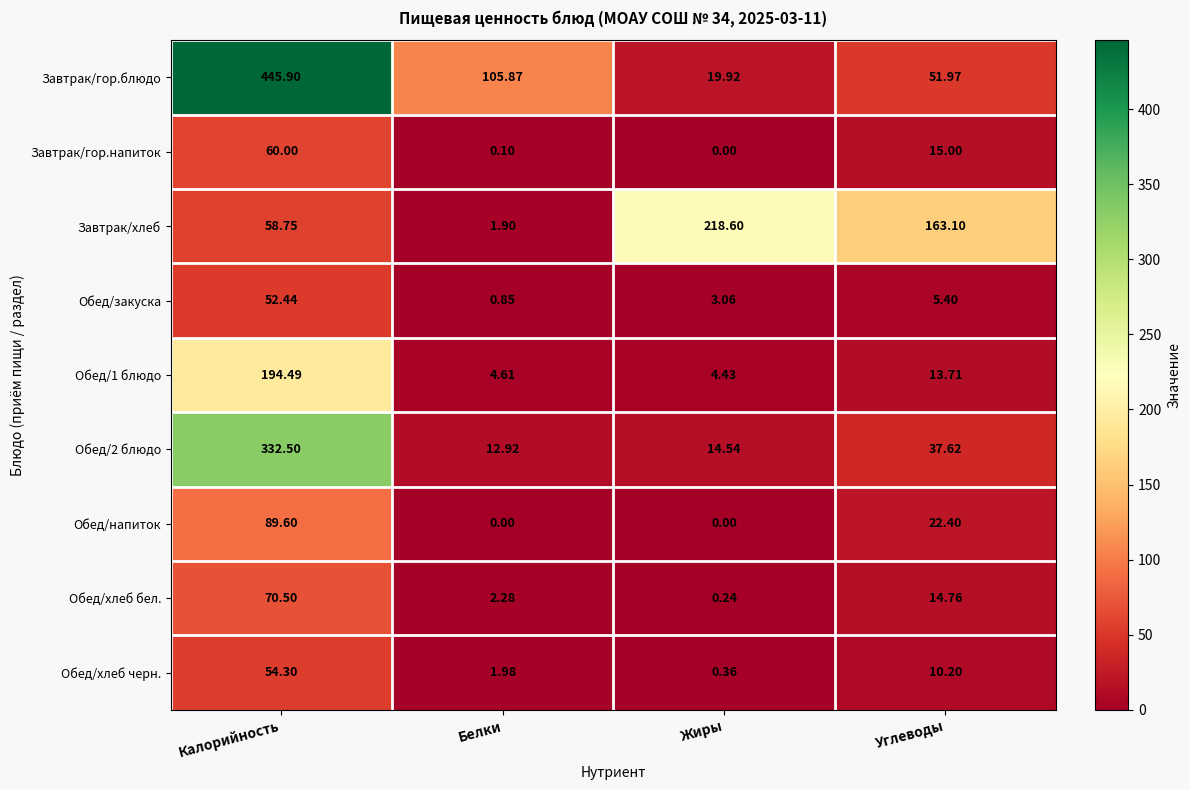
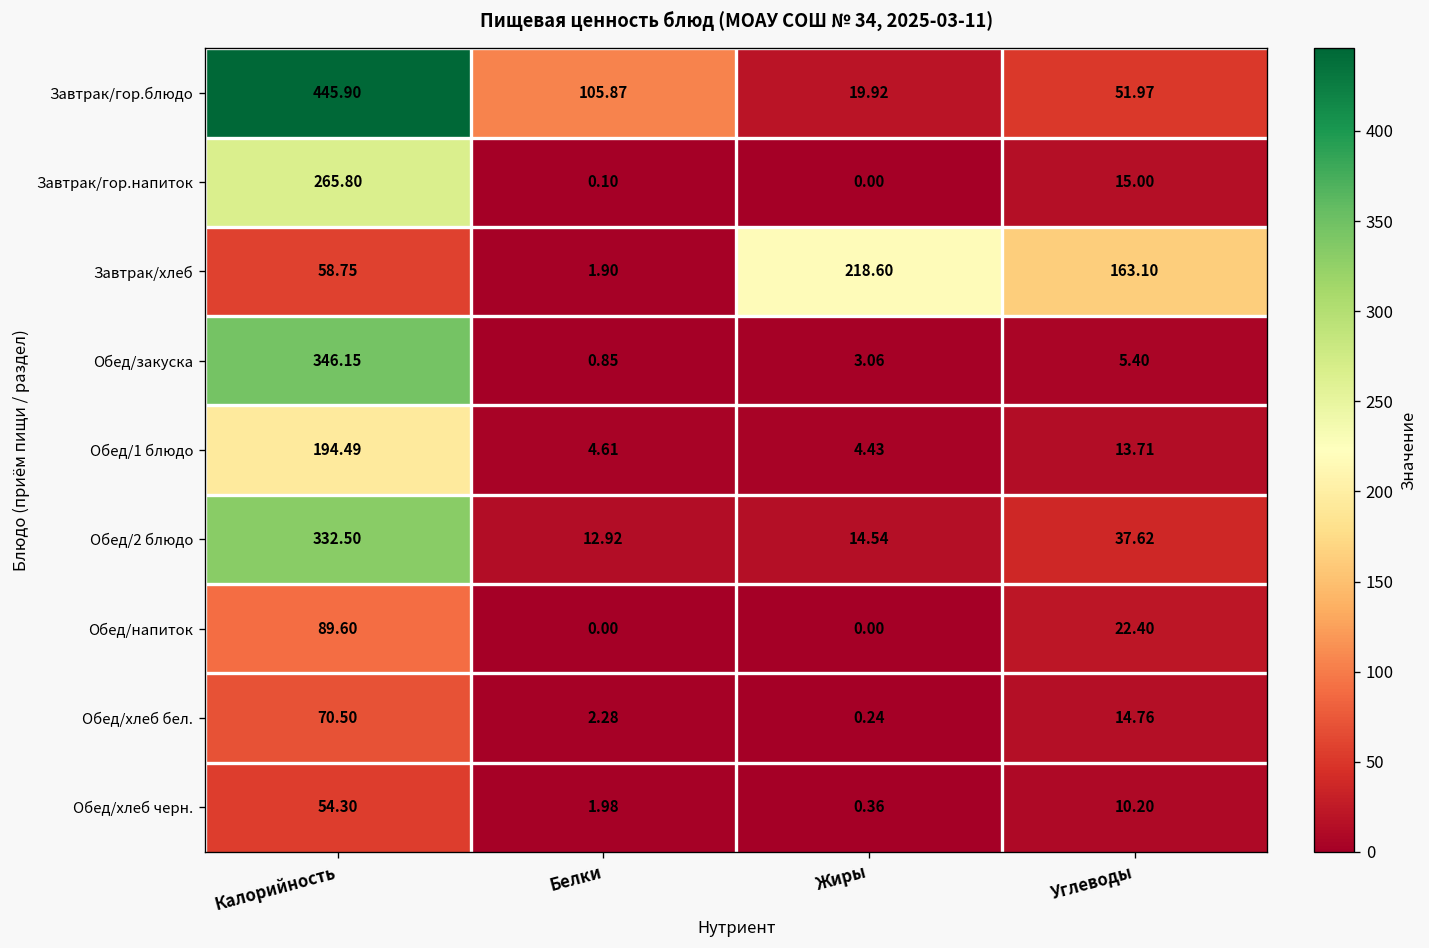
Завтрак/гор.напиток, Калорийность: 60.00 -> 265.80
Обед/закуска, Калорийность: 52.44 -> 346.15
